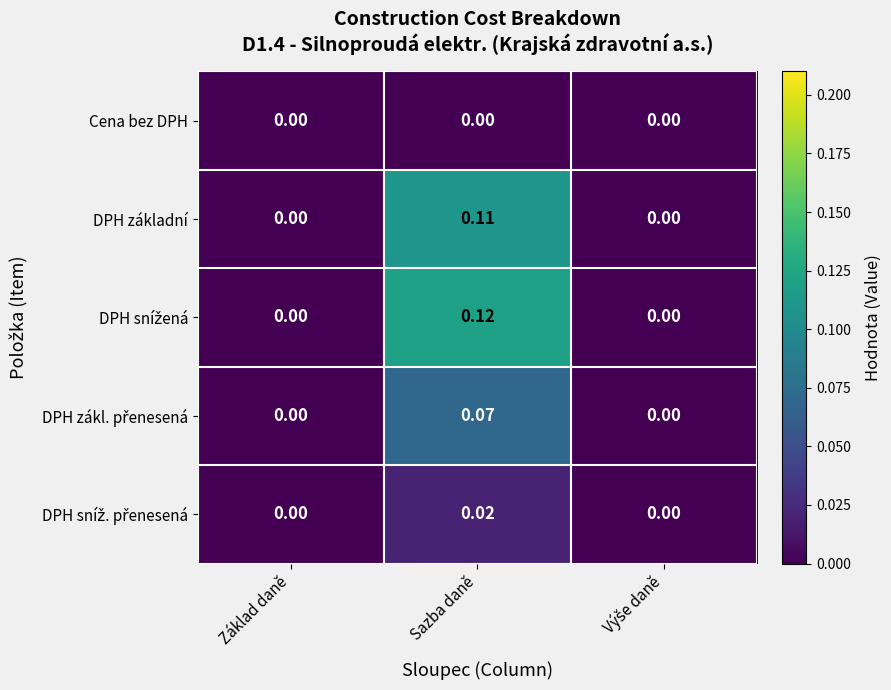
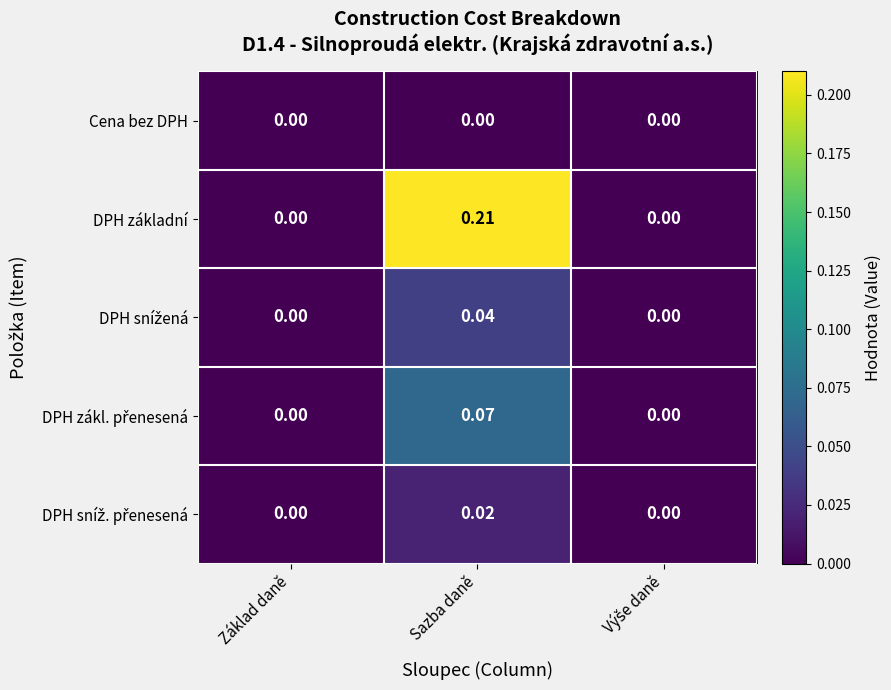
DPH základní, Sazba daně: 0.11 -> 0.21
DPH snížená, Sazba daně: 0.12 -> 0.04
